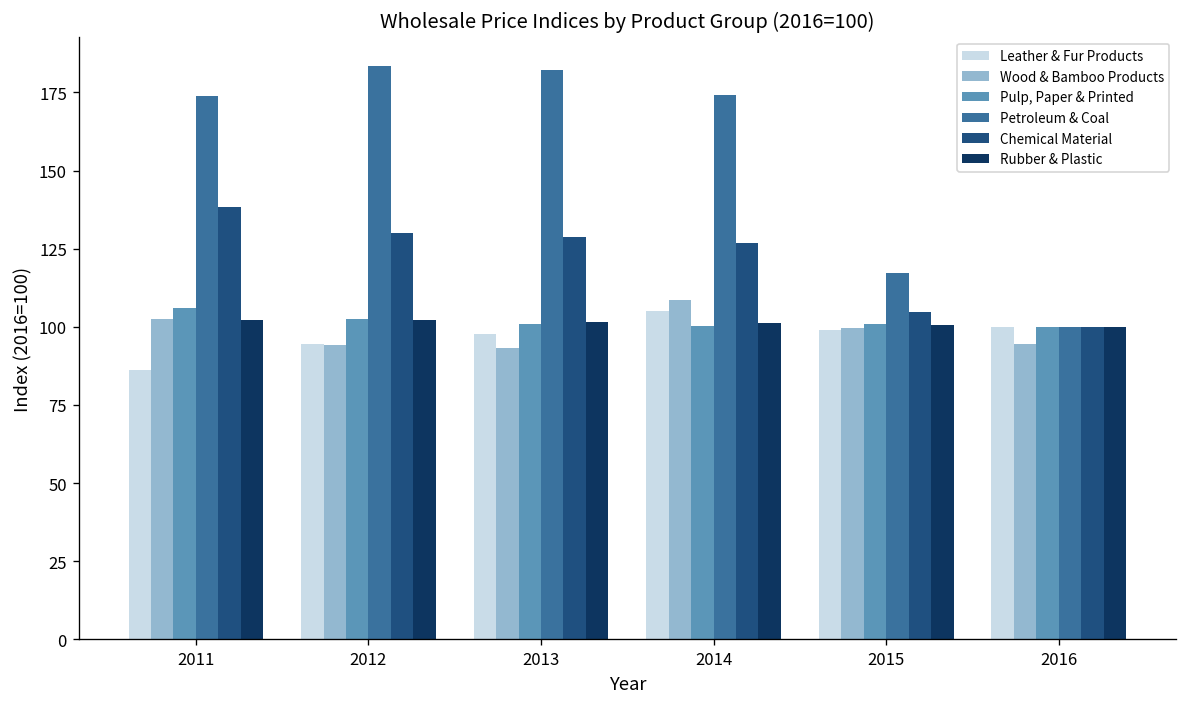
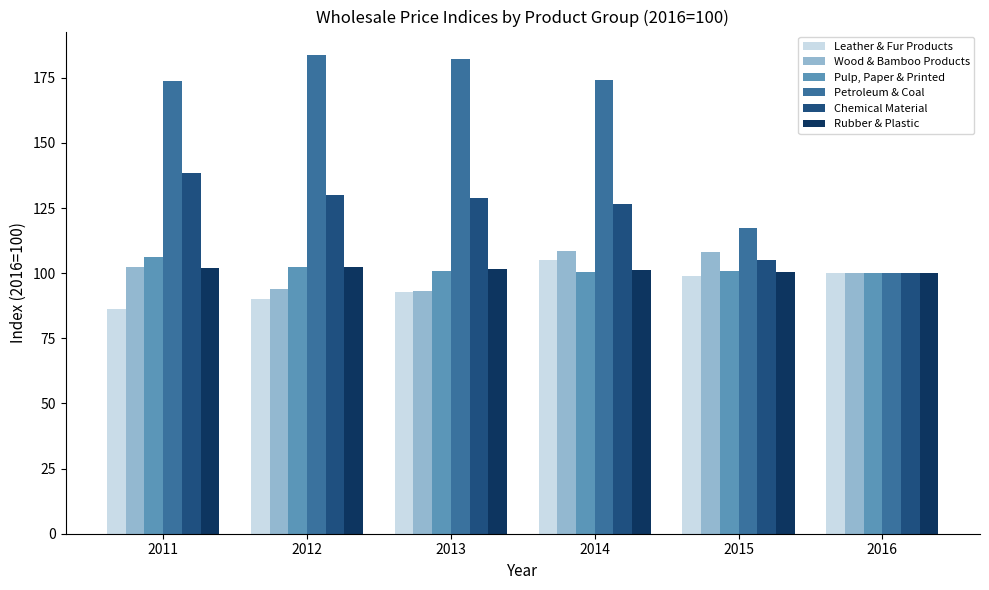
Leather & Fur Products, 2012: 94 -> 90
Leather & Fur Products, 2013: 98 -> 93
Wood & Bamboo Products, 2015: 100 -> 108
Wood & Bamboo Products, 2016: 94 -> 100
